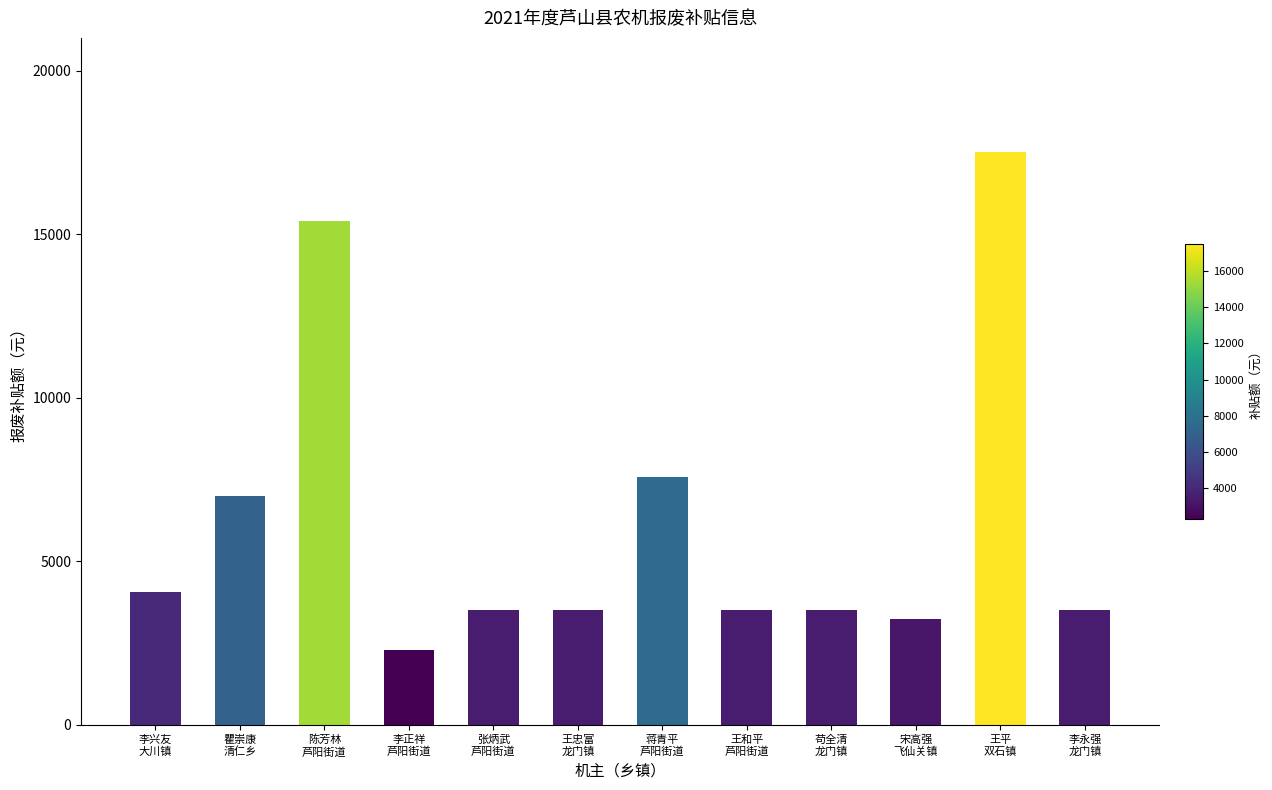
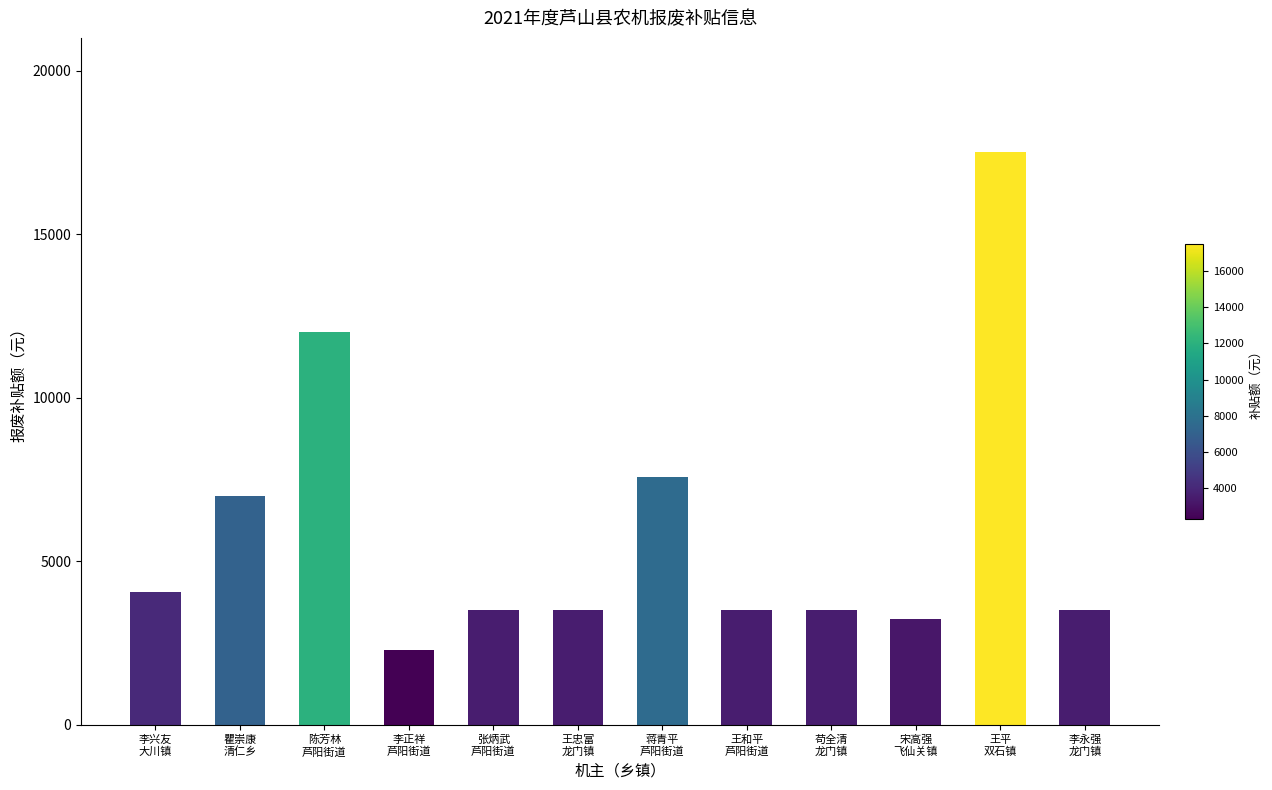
陈芳林 芦阳街道: 15400 -> 12000
